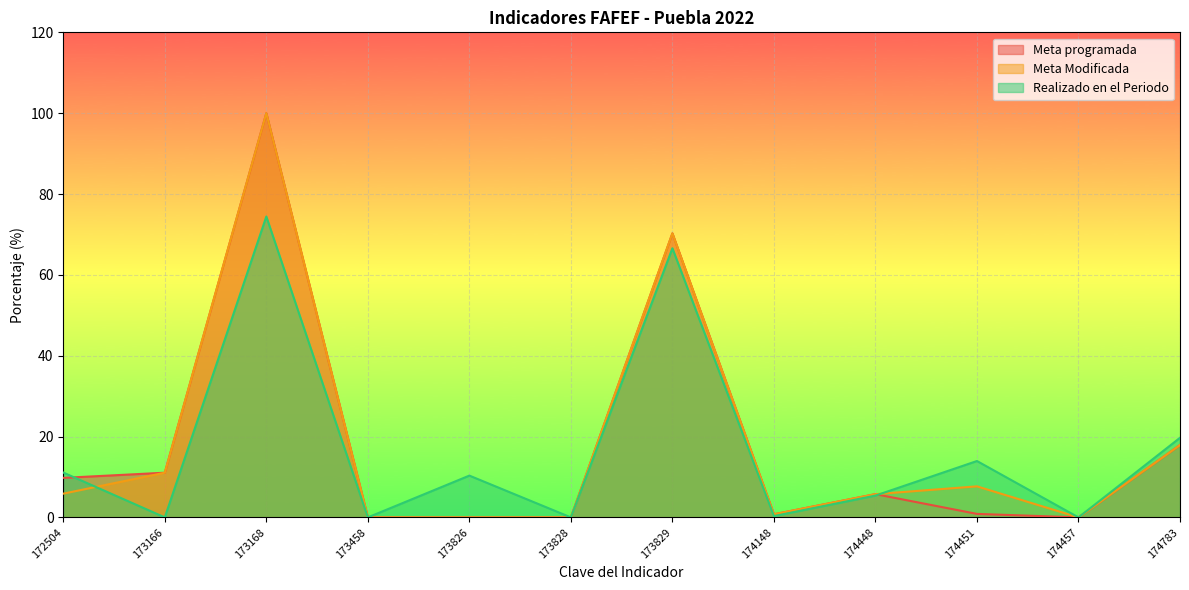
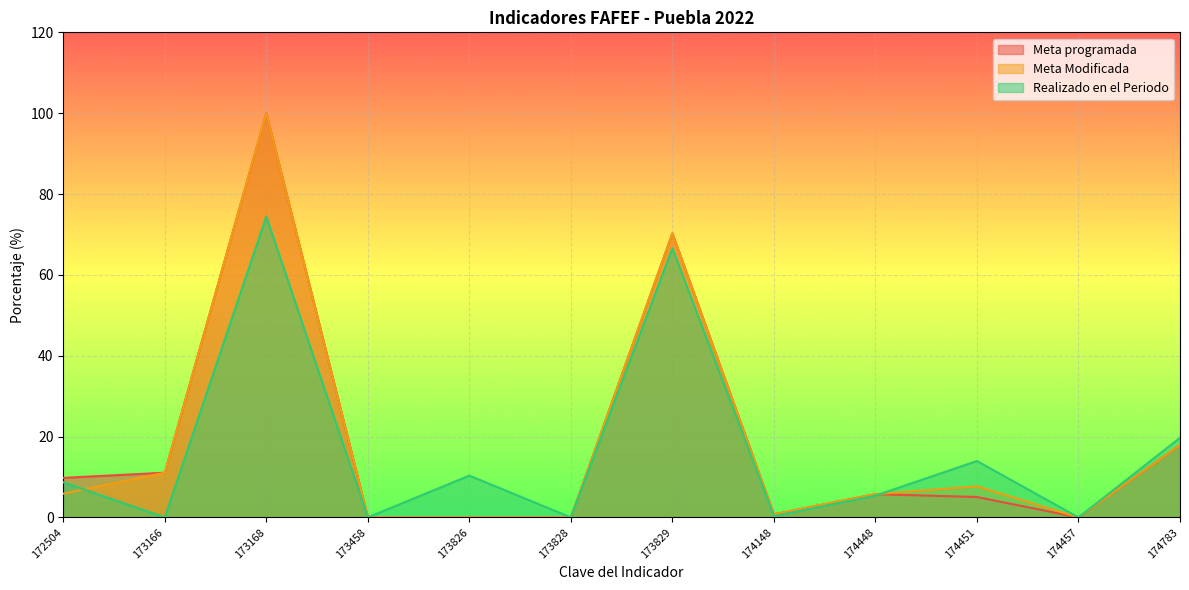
Realizado en el Periodo, 172504: 11 -> 9
Meta programada, 174451: 1 -> 5
